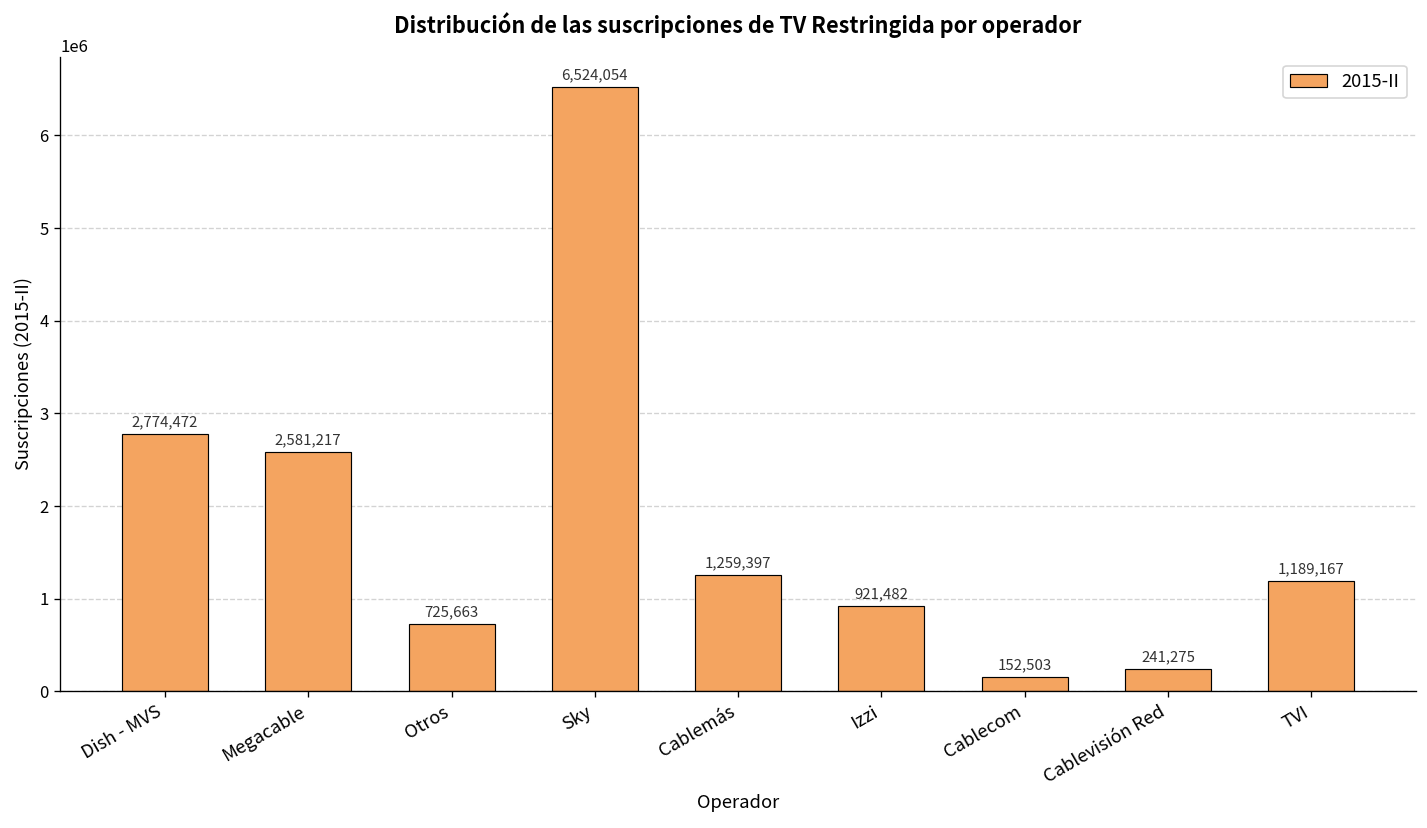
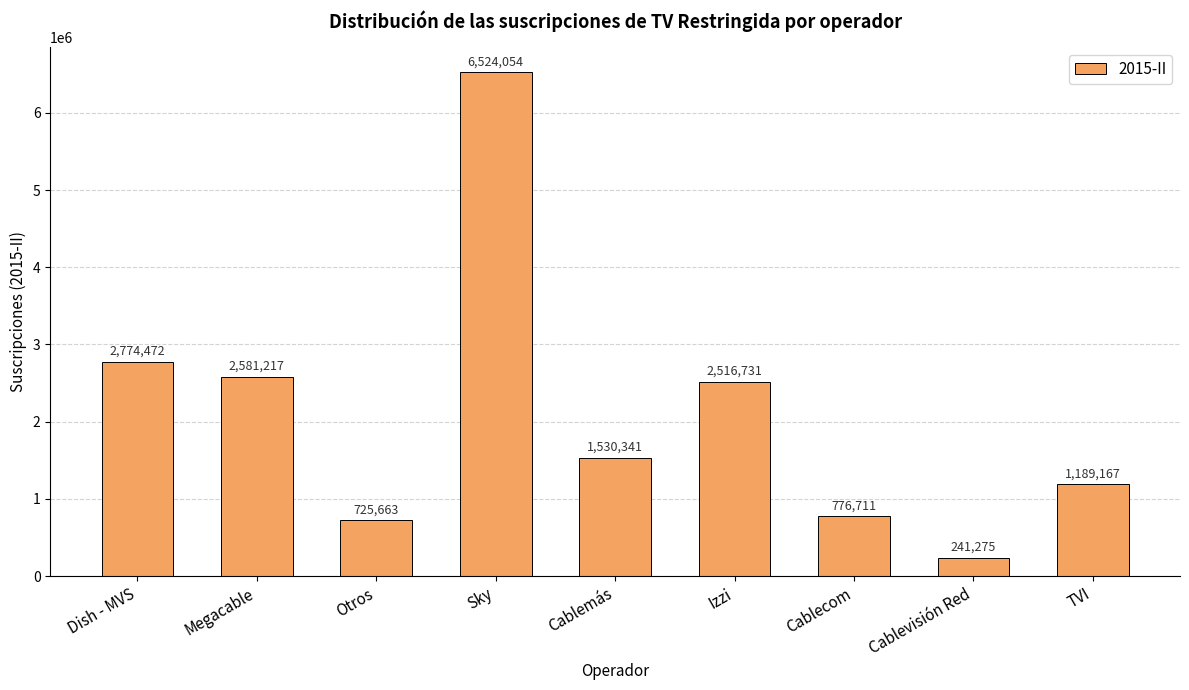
Cablemás: 1,259,397 -> 1,530,341
Izzi: 921,482 -> 2,516,731
Cablecom: 152,503 -> 776,711
